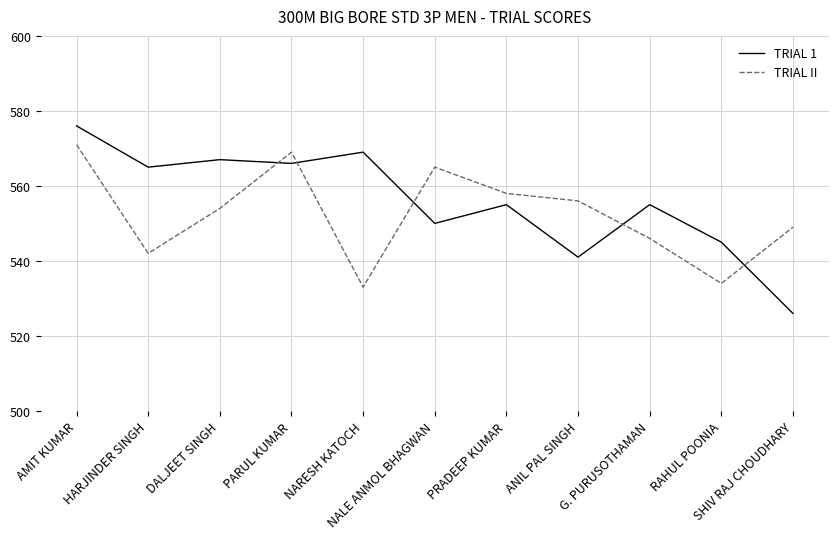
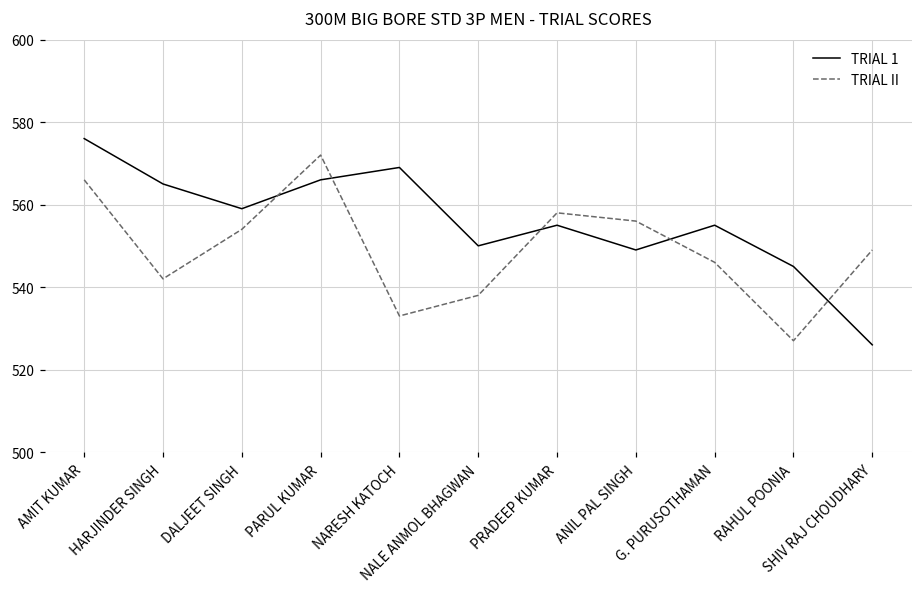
TRIAL II, AMIT KUMAR: 571 -> 566
TRIAL 1, DALJEET SINGH: 567 -> 559
TRIAL II, PARUL KUMAR: 569 -> 572
TRIAL II, NALE ANMOL BHAGWAN: 565 -> 538
TRIAL 1, ANIL PAL SINGH: 541 -> 549
TRIAL II, RAHUL POONIA: 534 -> 527
